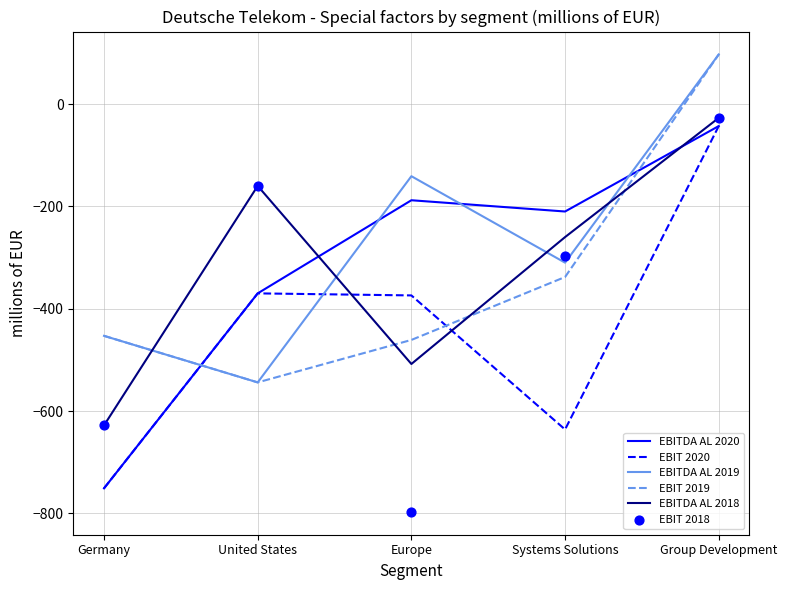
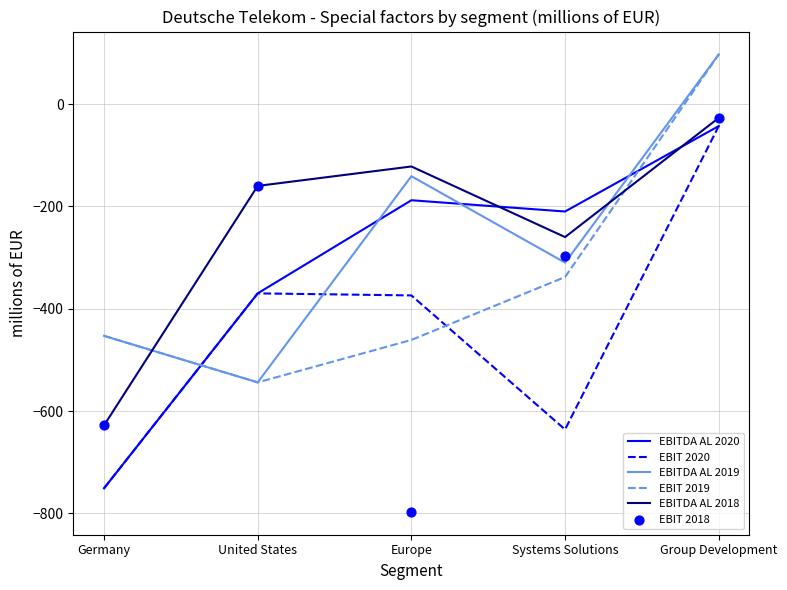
EBITDA AL 2018, Europe: -510 -> -120
